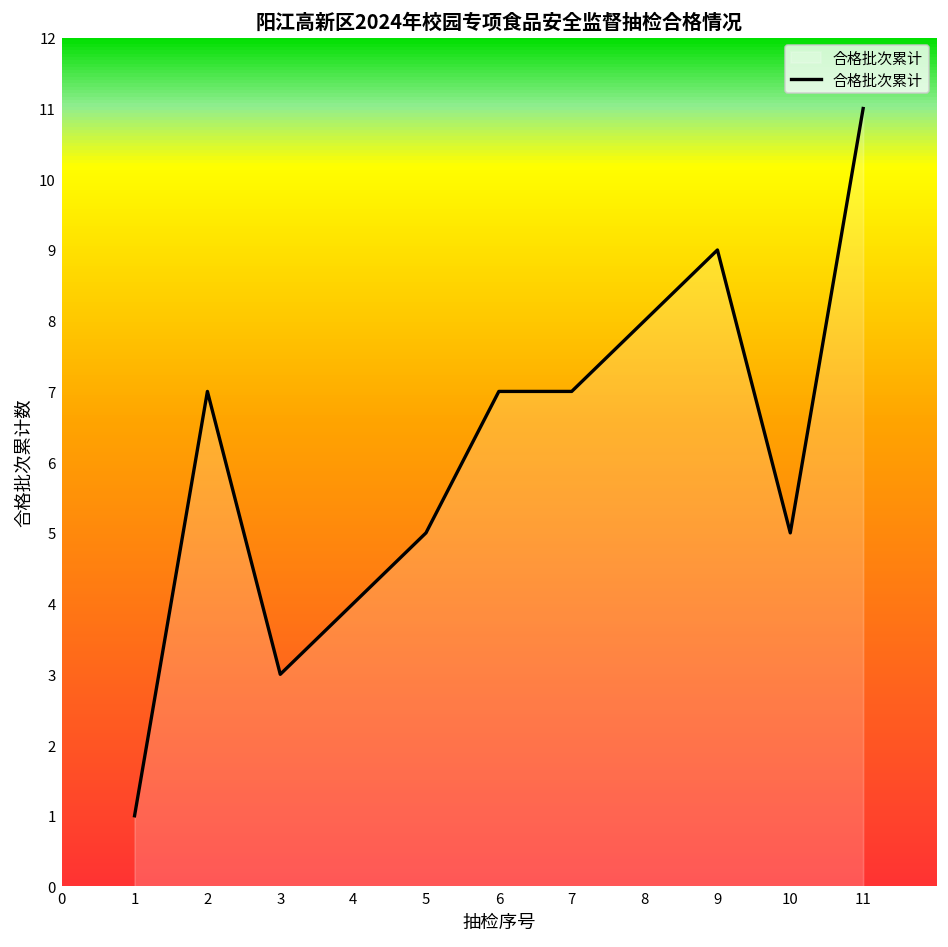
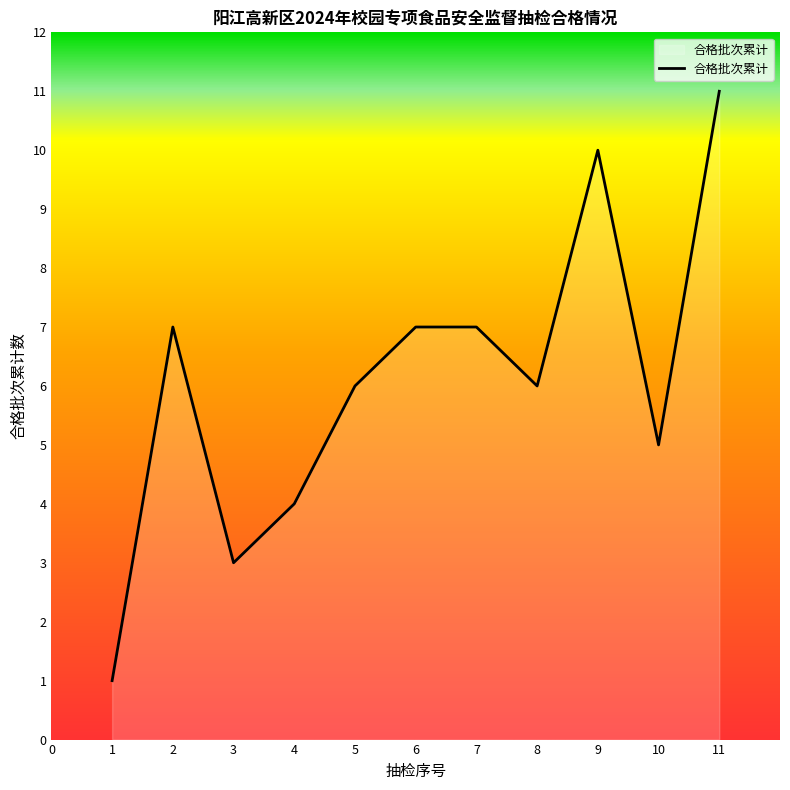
5: 5 -> 6
8: 8 -> 6
9: 9 -> 10
